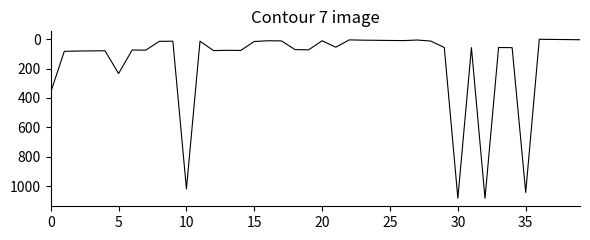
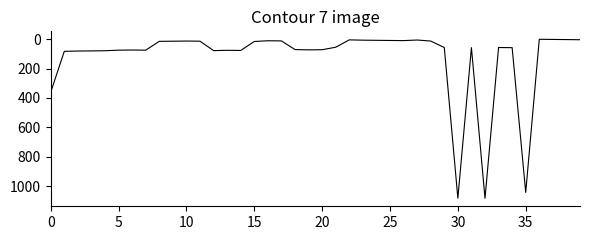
5: 230 -> 80
10: 1020 -> 10
20: 10 -> 70
